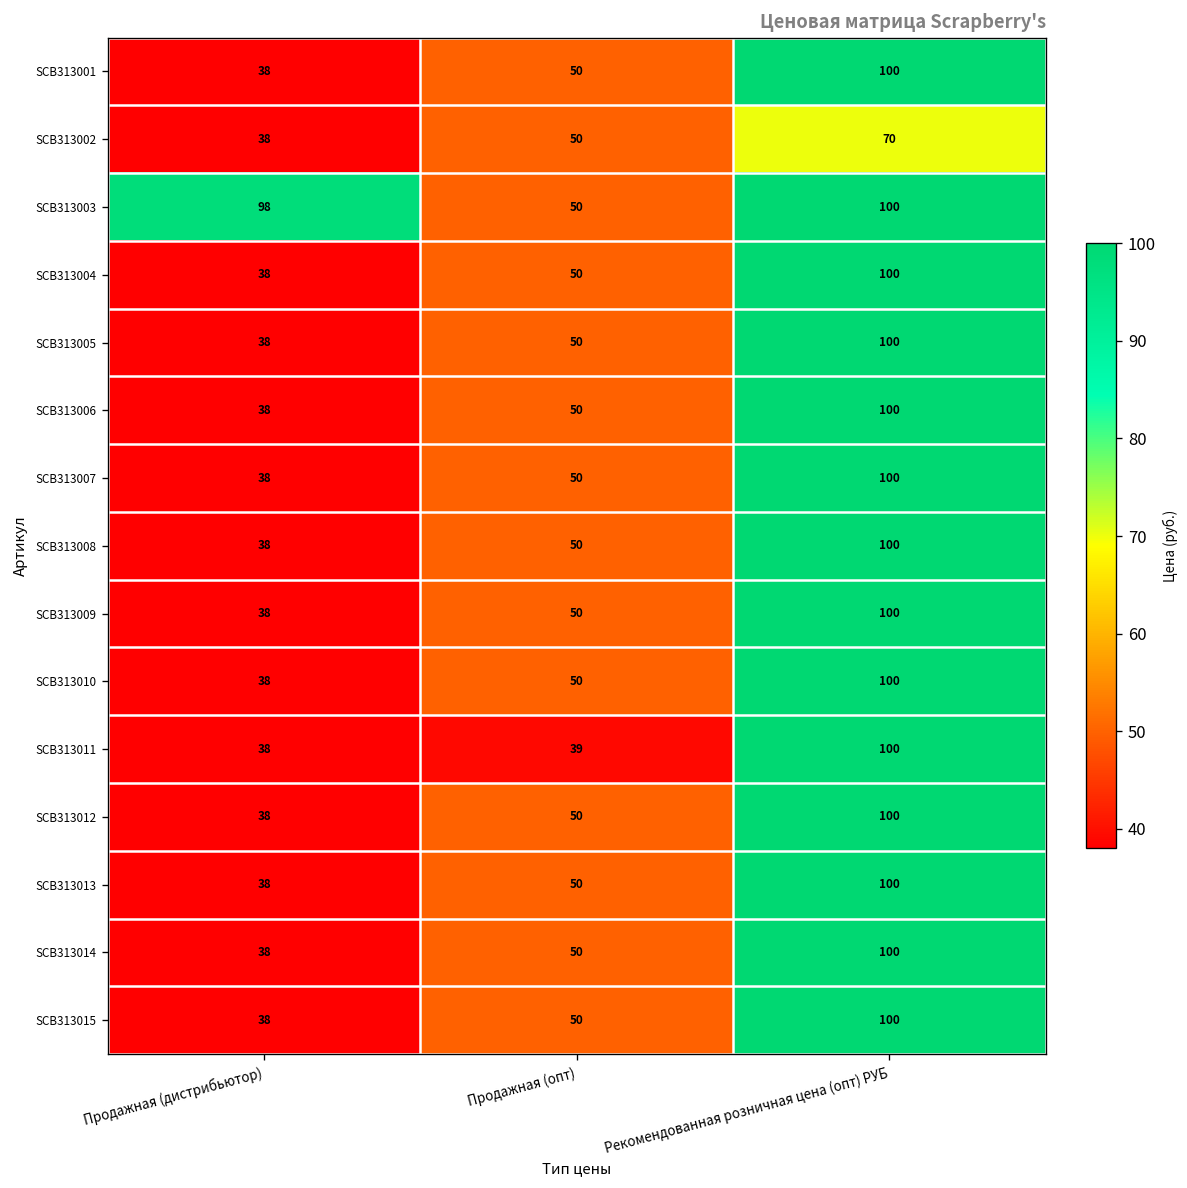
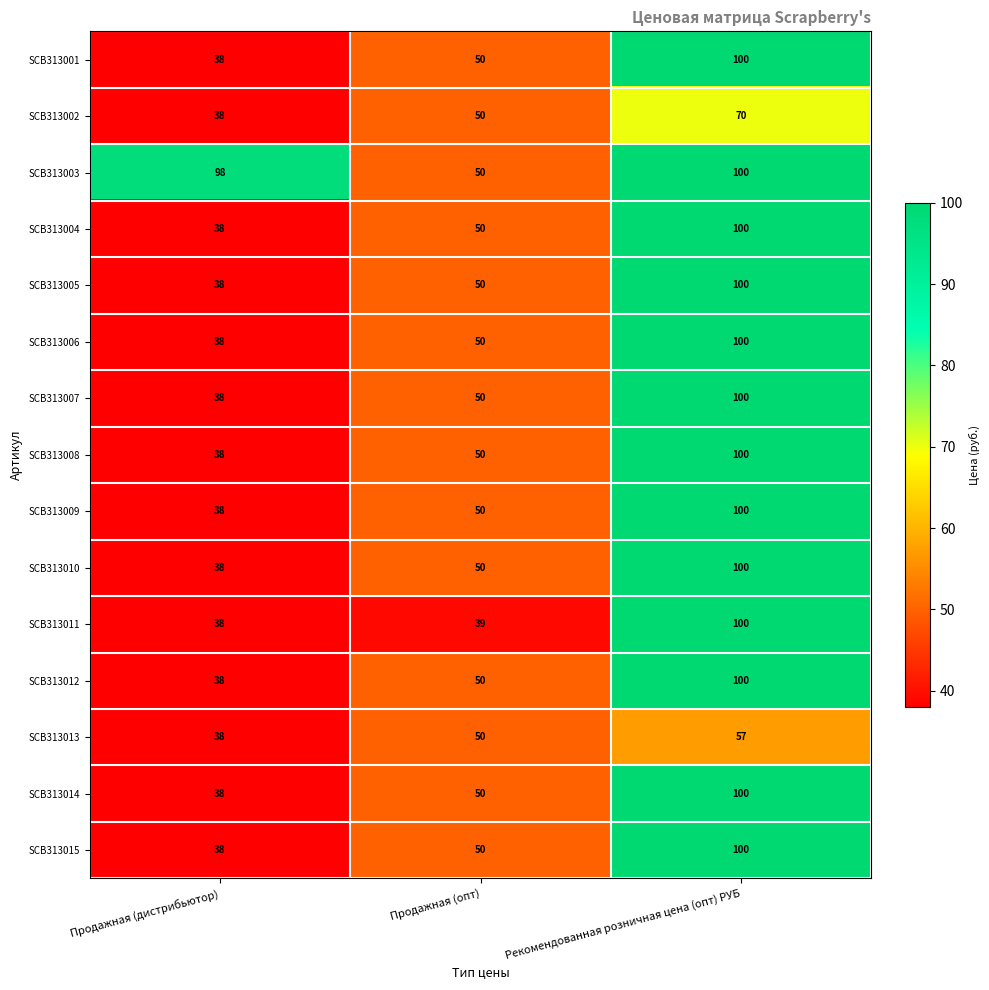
SCB313013, Рекомендованная розничная цена (опт) РУБ: 100 -> 57
